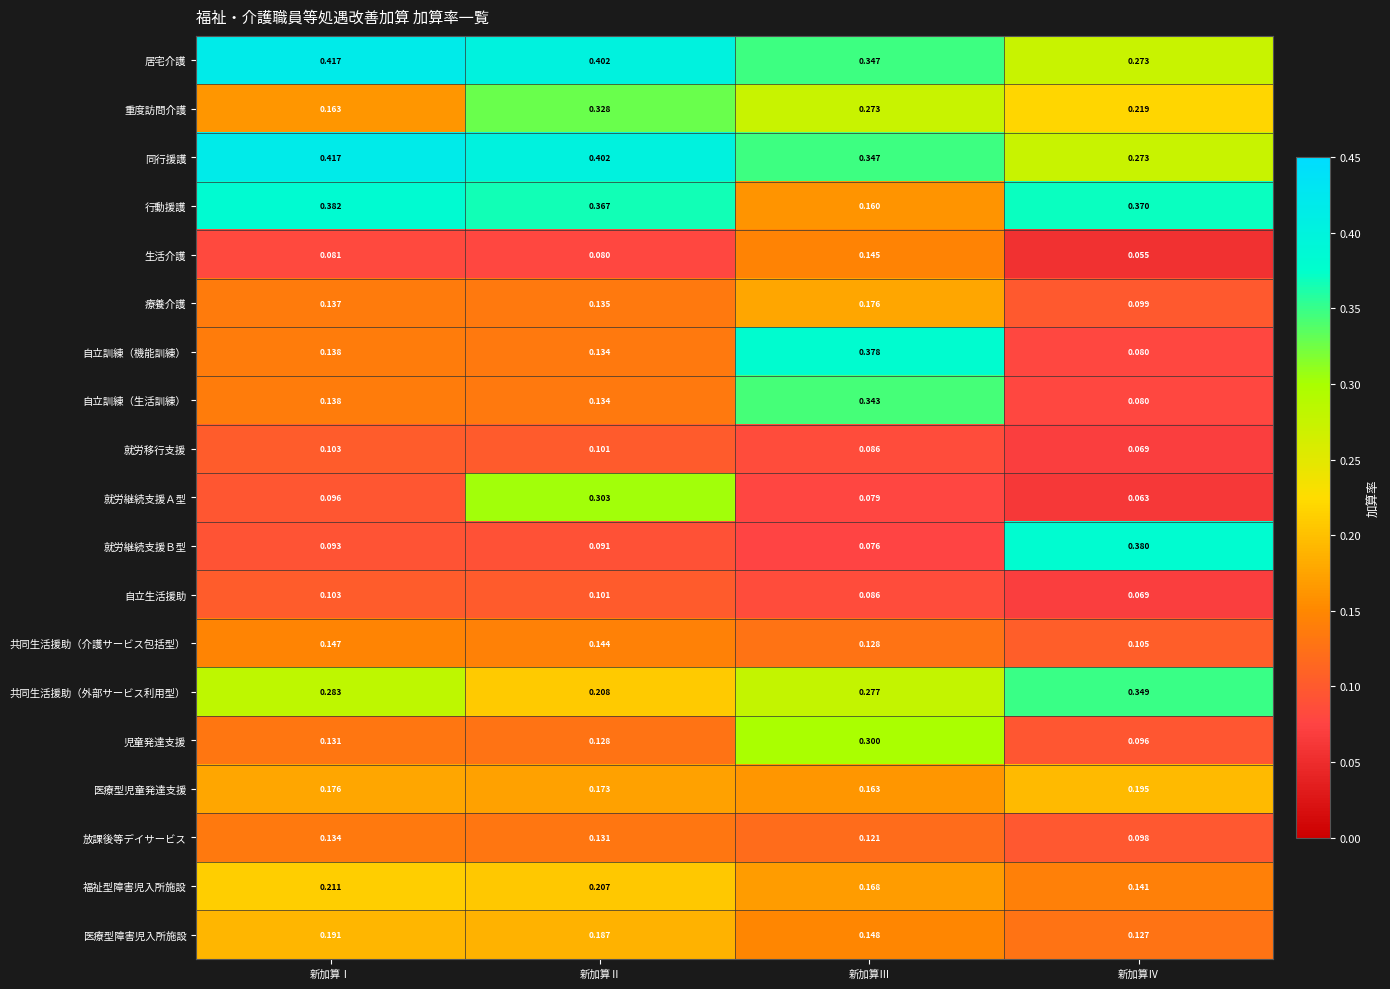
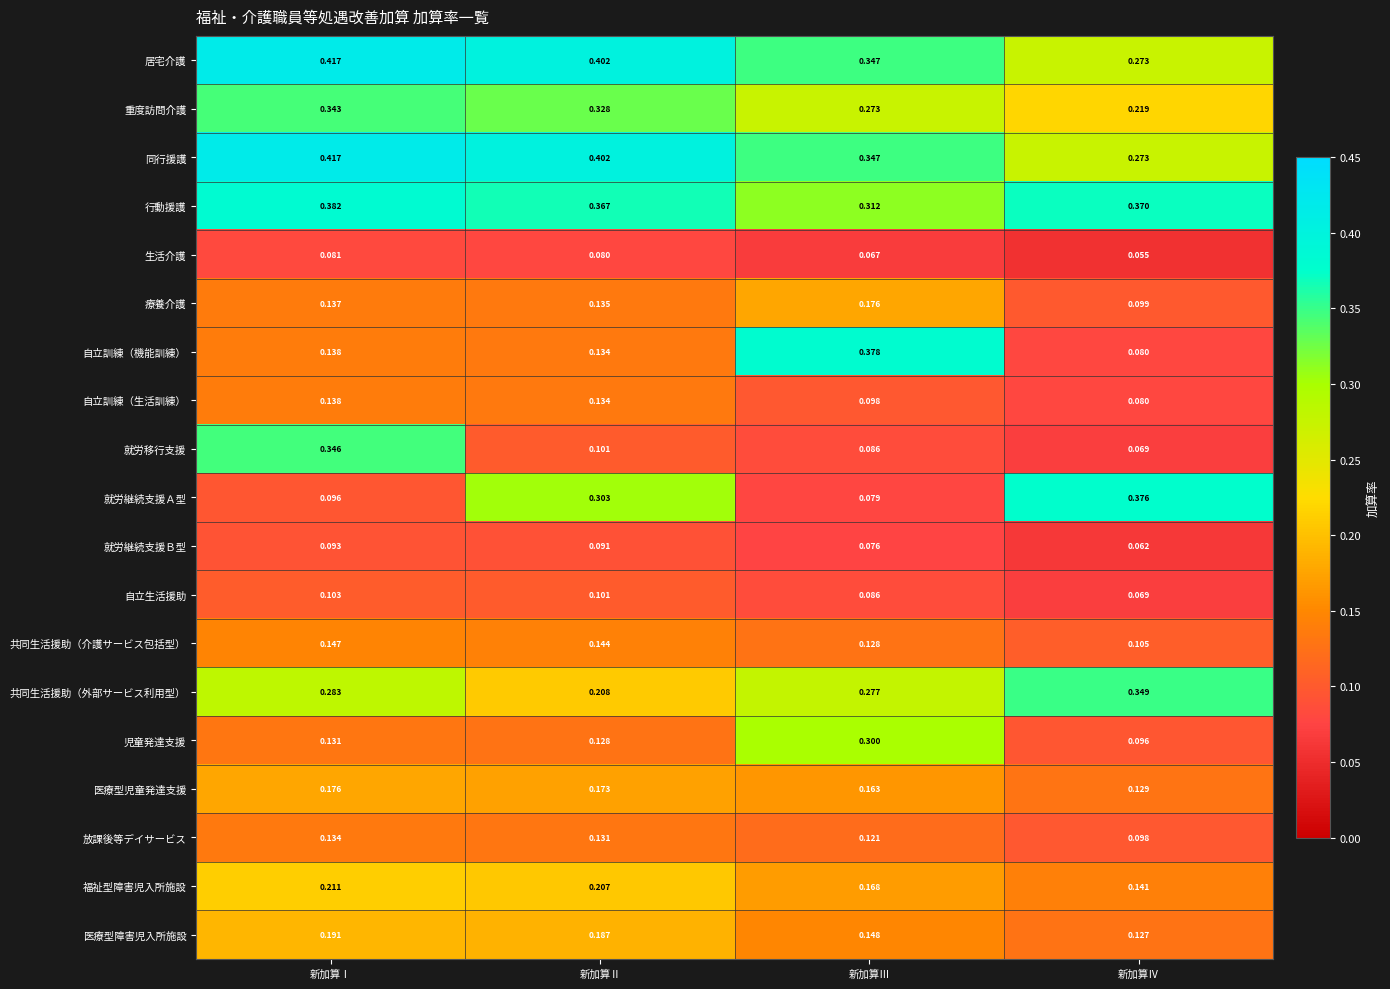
重度訪問介護, 新加算Ⅰ: 0.163 -> 0.343
行動援護, 新加算Ⅲ: 0.160 -> 0.312
生活介護, 新加算Ⅲ: 0.145 -> 0.067
自立訓練（生活訓練）, 新加算Ⅲ: 0.343 -> 0.098
就労移行支援, 新加算Ⅰ: 0.103 -> 0.346
就労継続支援Ａ型, 新加算Ⅳ: 0.063 -> 0.376
就労継続支援Ｂ型, 新加算Ⅳ: 0.380 -> 0.062
医療型児童発達支援, 新加算Ⅳ: 0.195 -> 0.129
